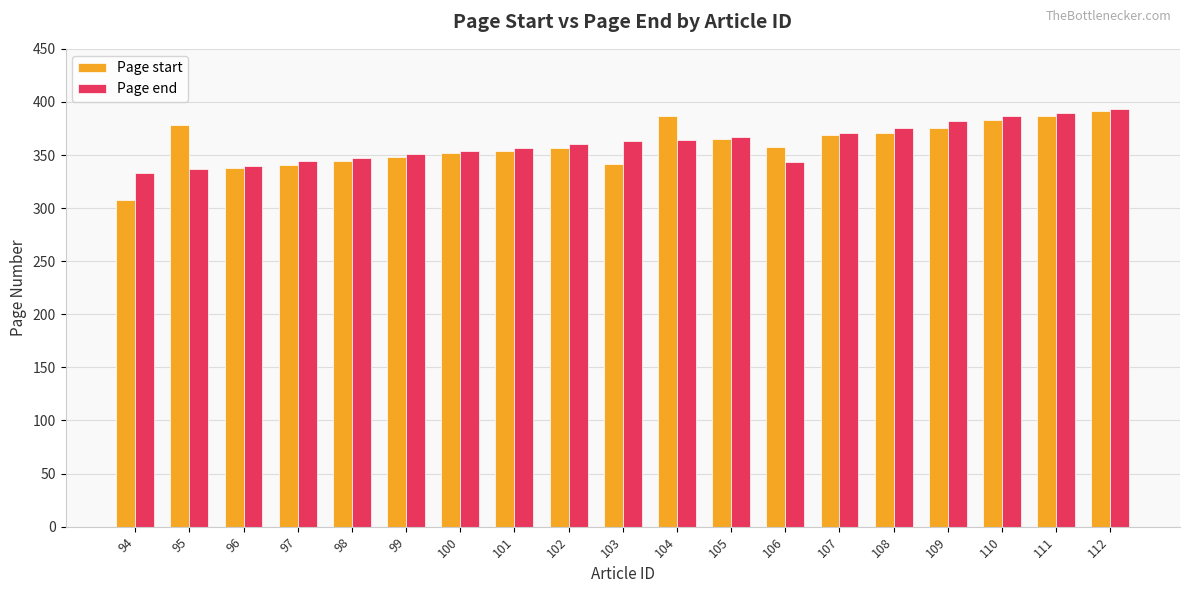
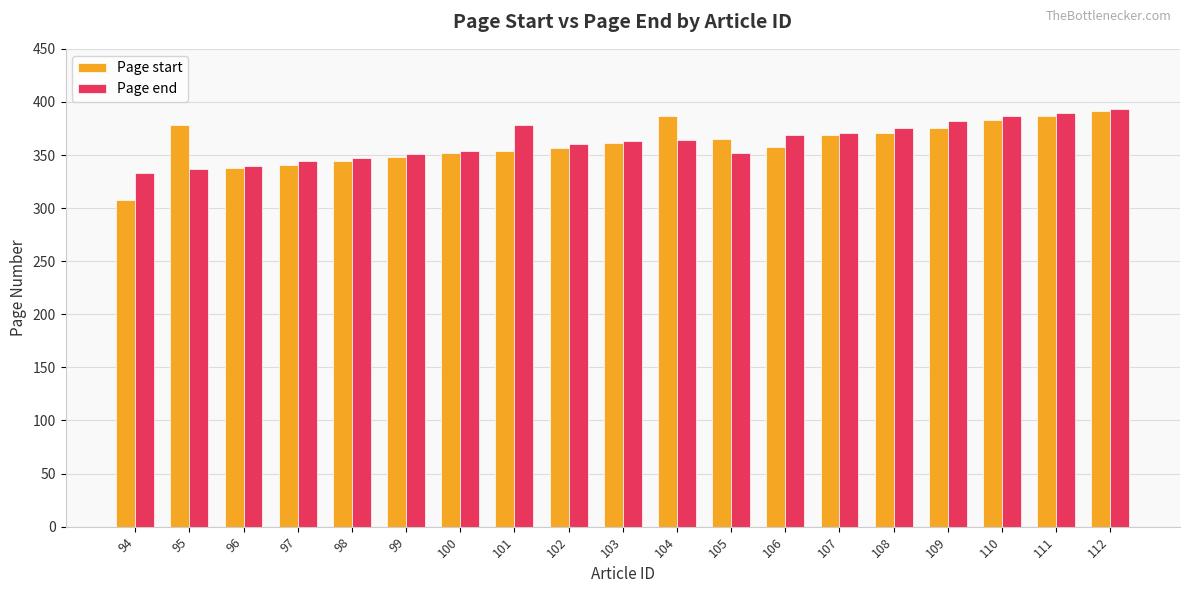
Page end, 101: 357 -> 378
Page start, 103: 342 -> 361
Page end, 105: 367 -> 352
Page end, 106: 343 -> 369
